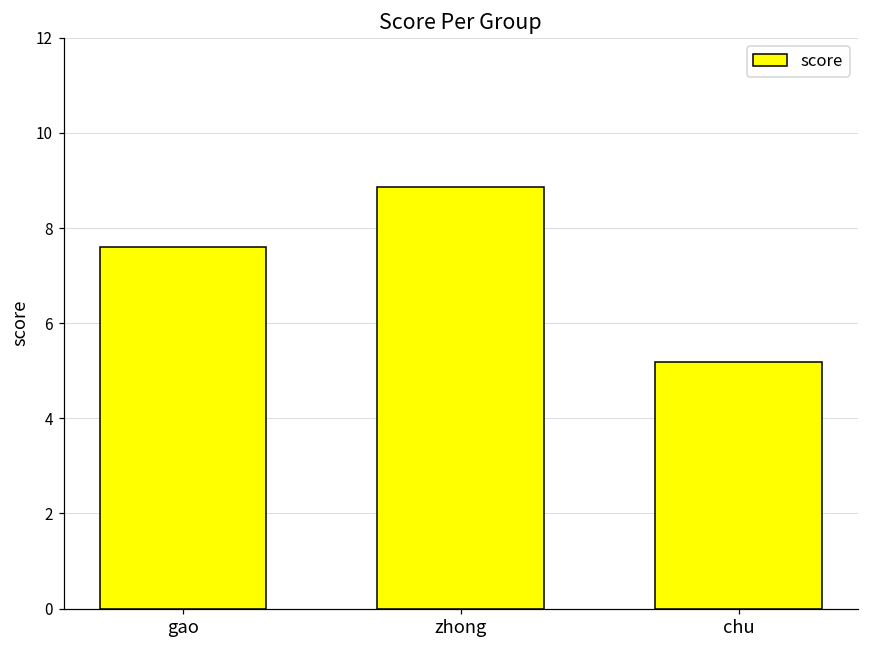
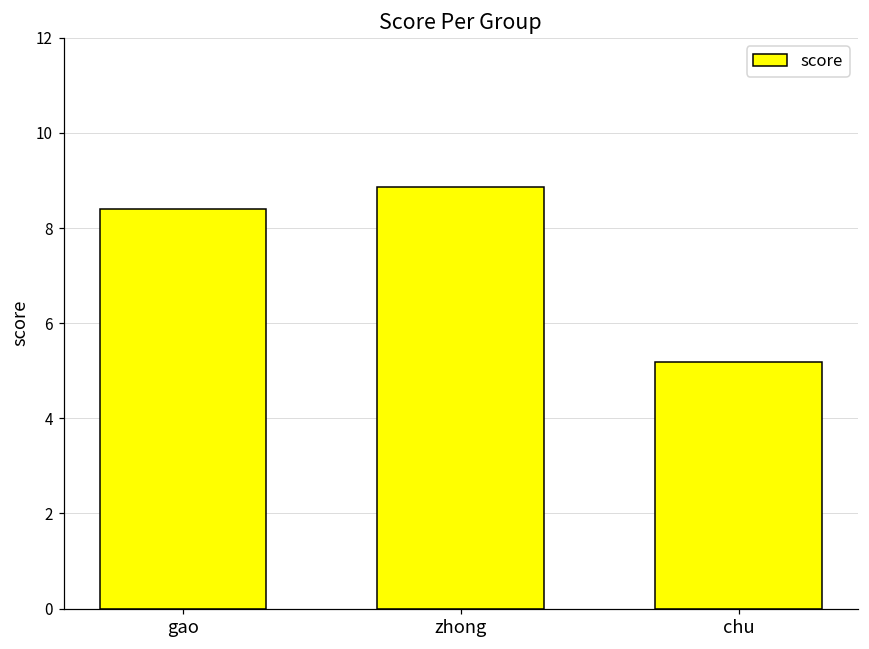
gao: 7.6 -> 8.4
